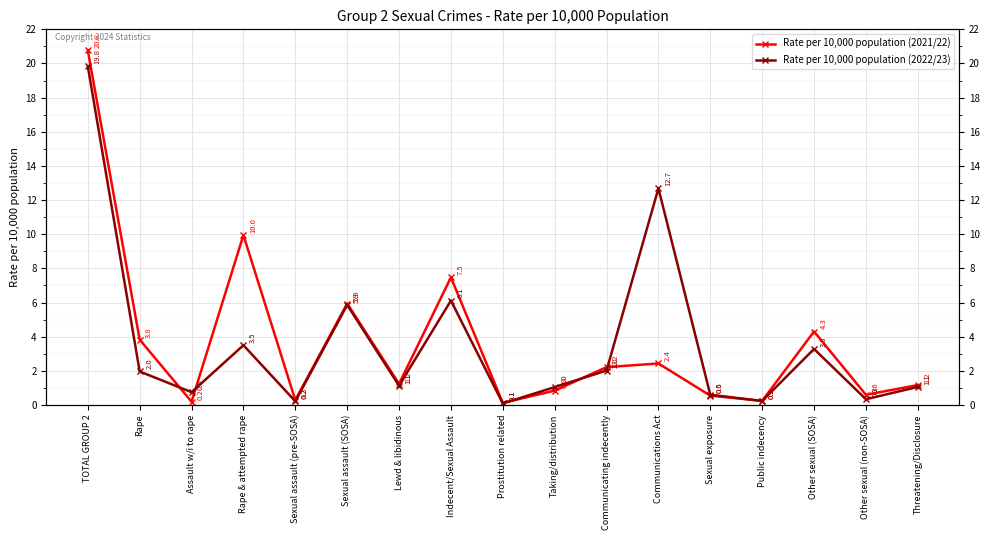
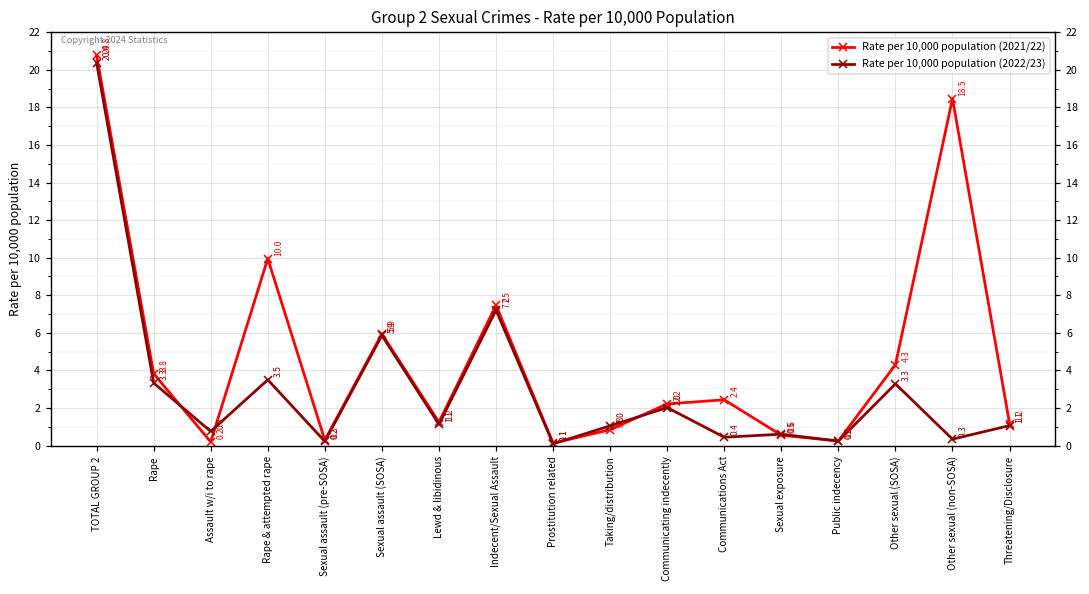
Rate per 10,000 population (2022/23), TOTAL GROUP 2: 19.8 -> 20.4
Rate per 10,000 population (2022/23), Rape: 2.0 -> 3.3
Rate per 10,000 population (2022/23), Indecent/Sexual Assault: 6.1 -> 7.2
Rate per 10,000 population (2022/23), Communications Act: 12.7 -> 0.4
Rate per 10,000 population (2021/22), Other sexual (non-SOSA): 0.6 -> 18.5
